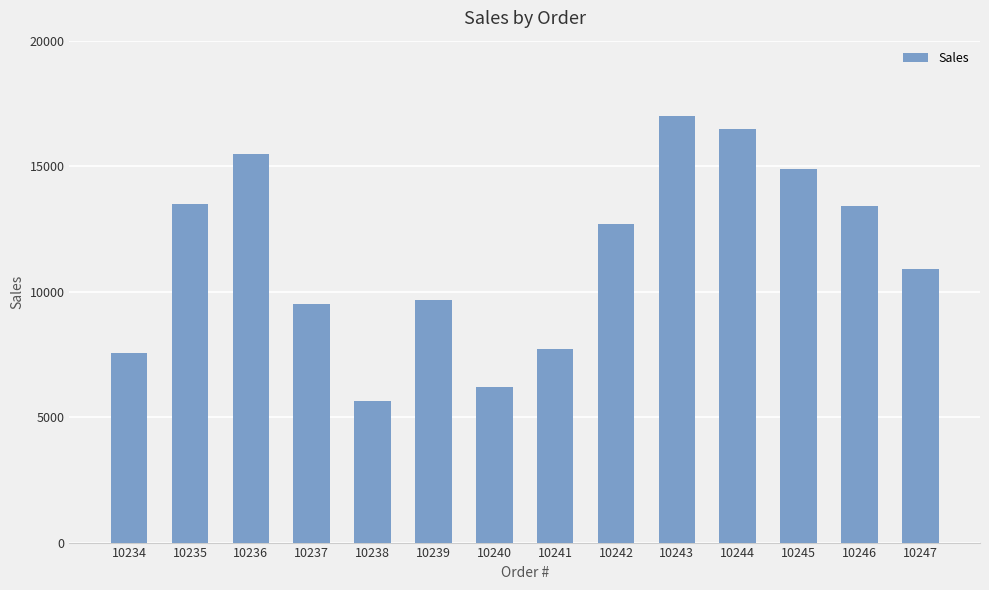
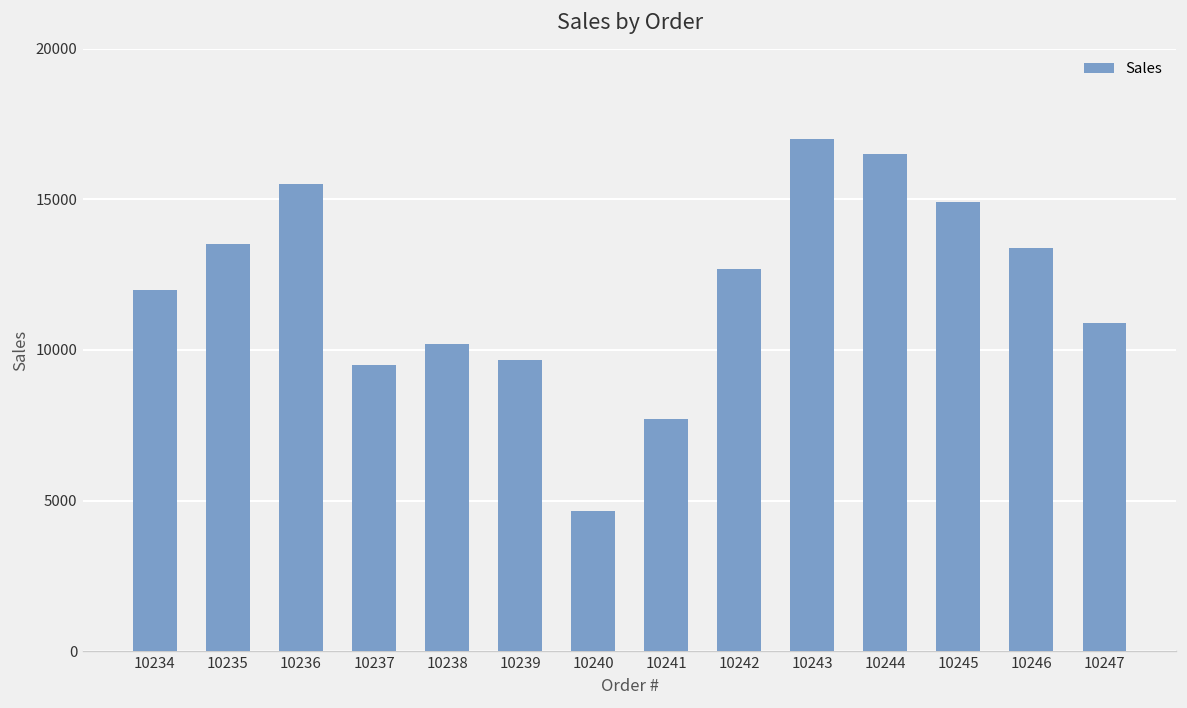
10234: 7600 -> 12000
10238: 5600 -> 10200
10240: 6200 -> 4600
